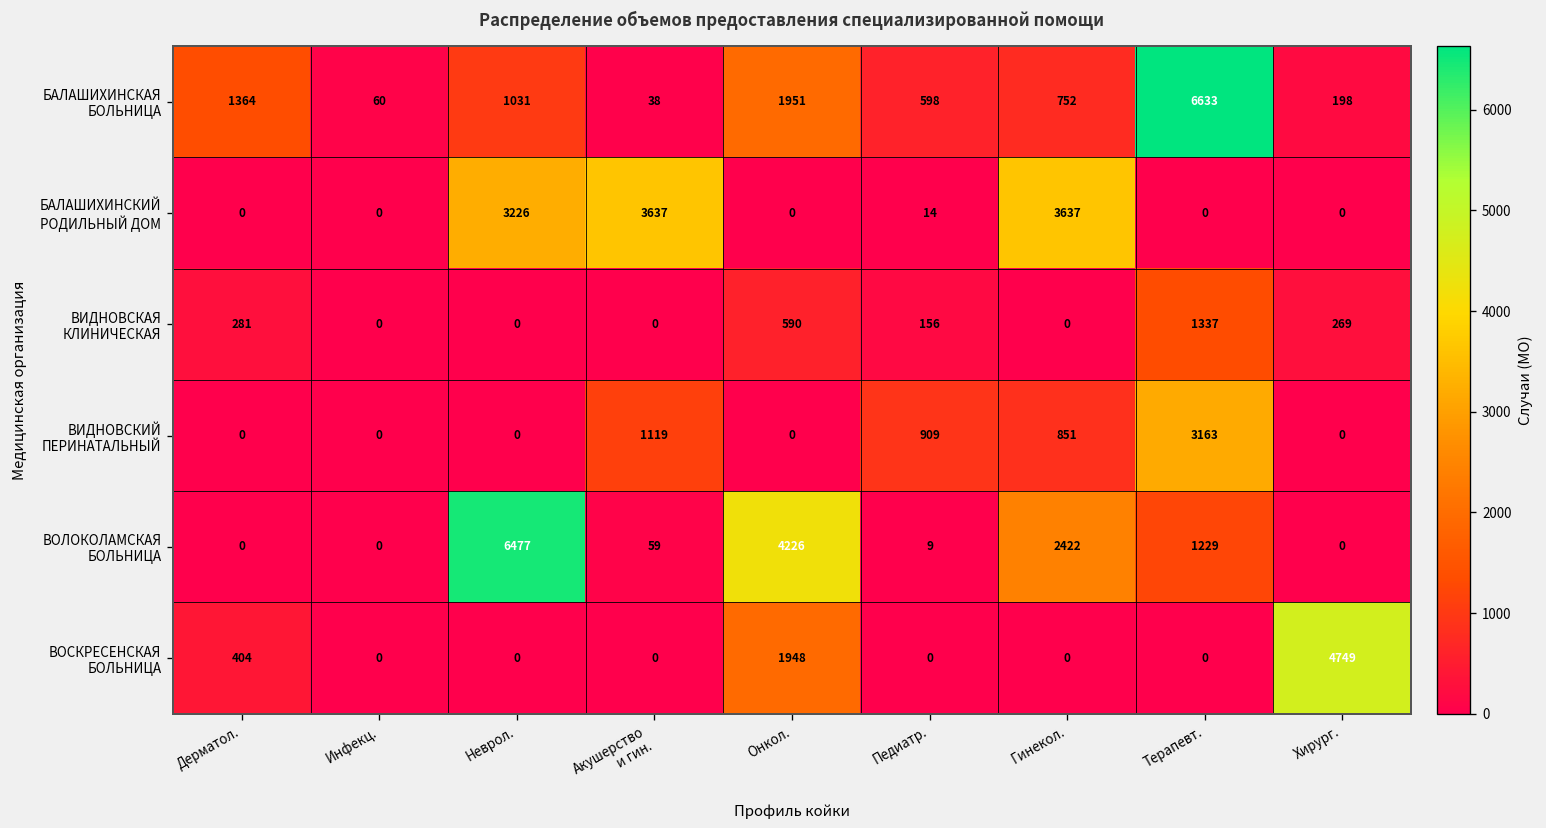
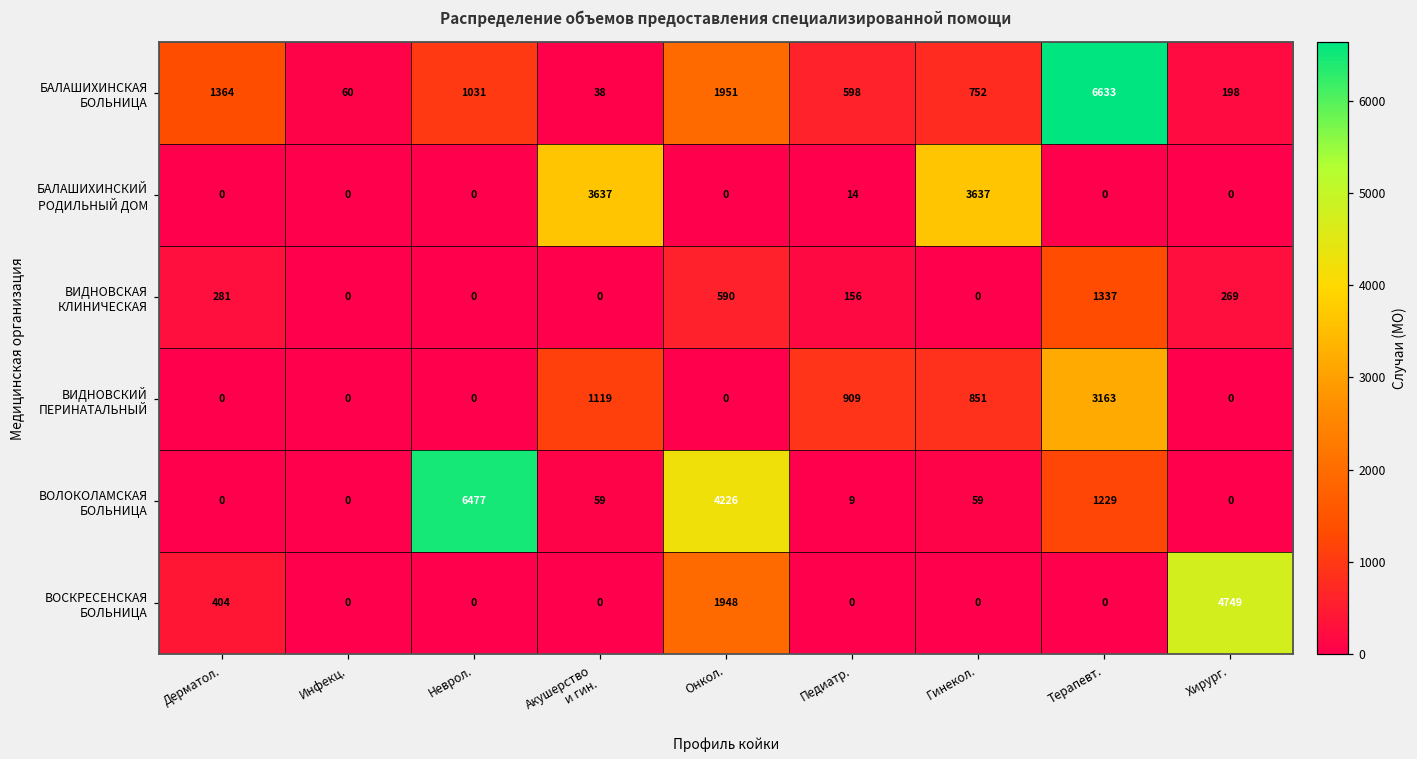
БАЛАШИХИНСКИЙ РОДИЛЬНЫЙ ДОМ, Неврол.: 3226 -> 0
ВОЛОКОЛАМСКАЯ БОЛЬНИЦА, Гинекол.: 2422 -> 59
